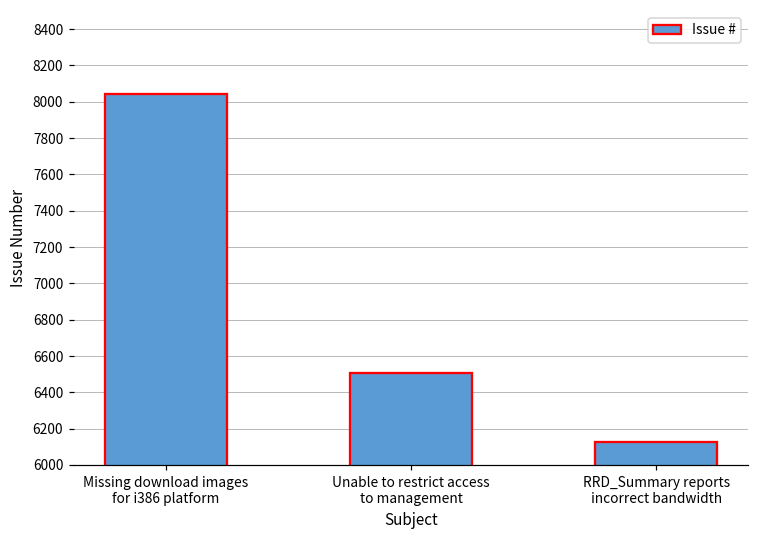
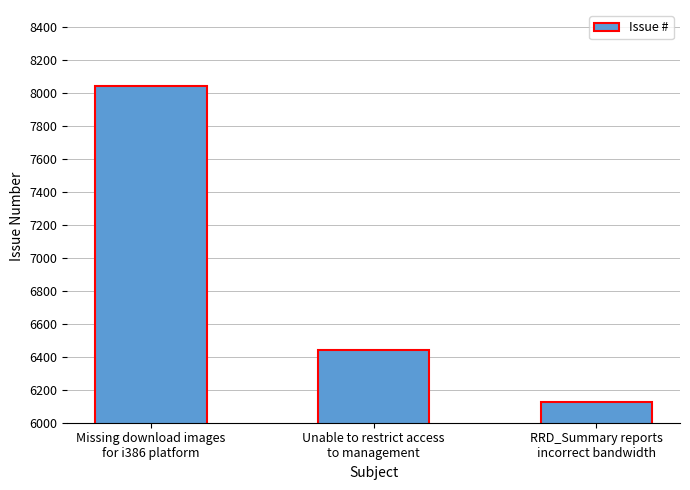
Unable to restrict access to management: 6510 -> 6440
